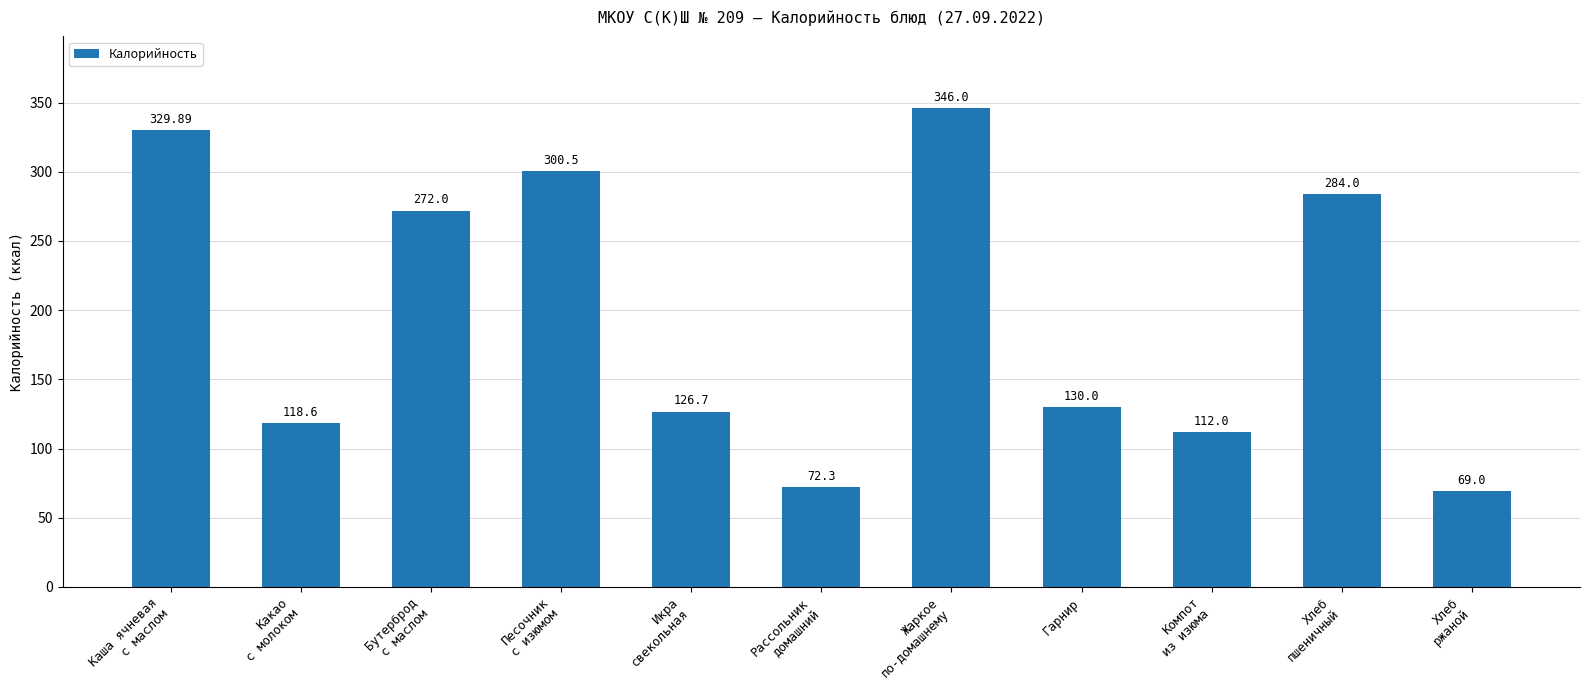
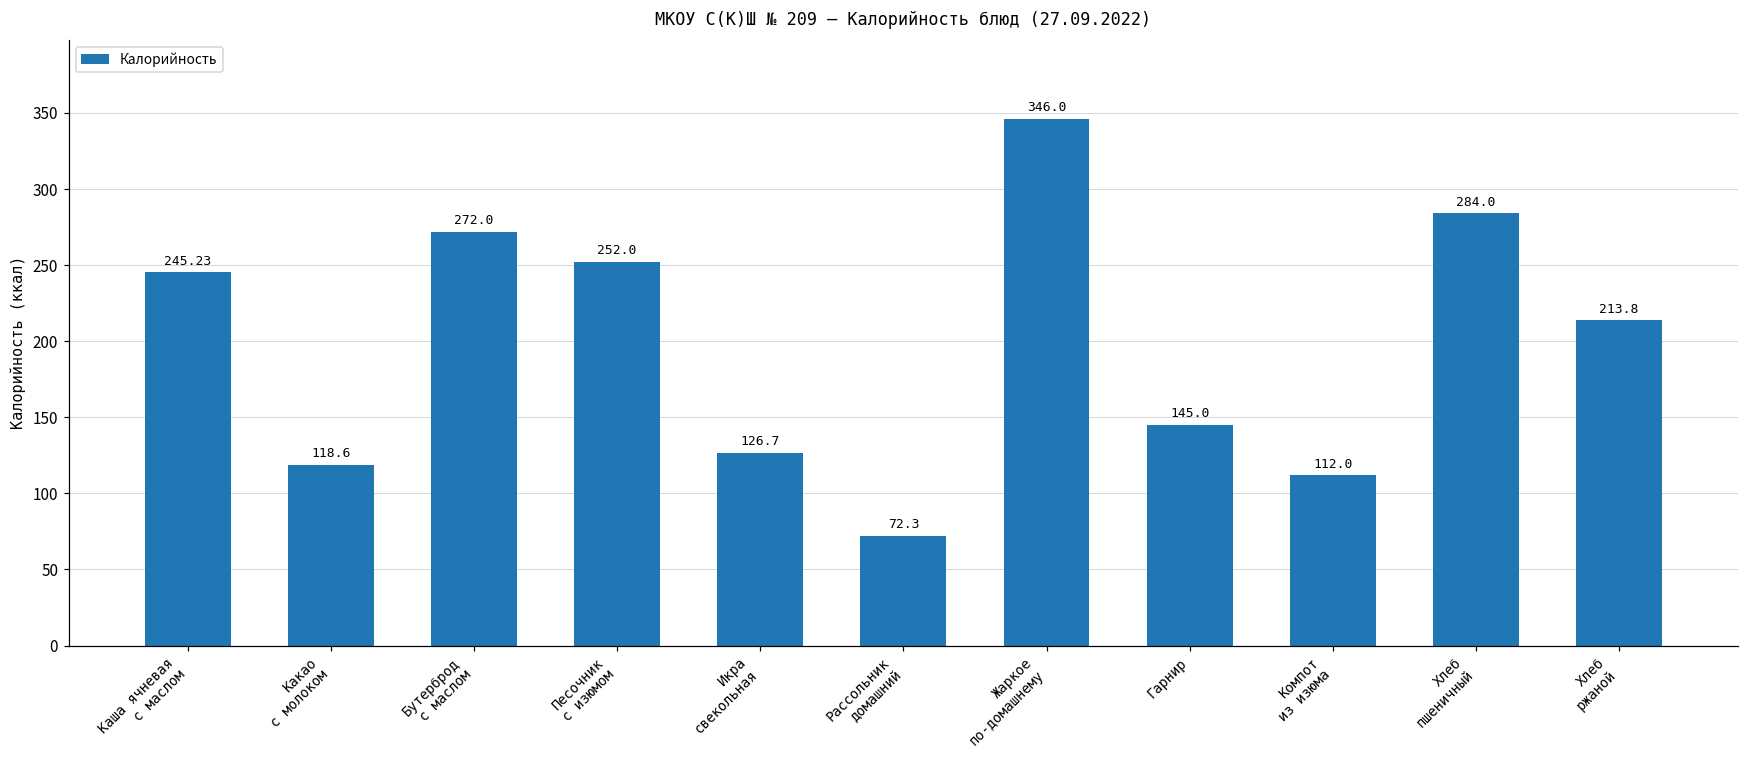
Каша ячневая с маслом: 329.89 -> 245.23
Песочник с изюмом: 300.5 -> 252.0
Гарнир: 130.0 -> 145.0
Хлеб ржаной: 69.0 -> 213.8
